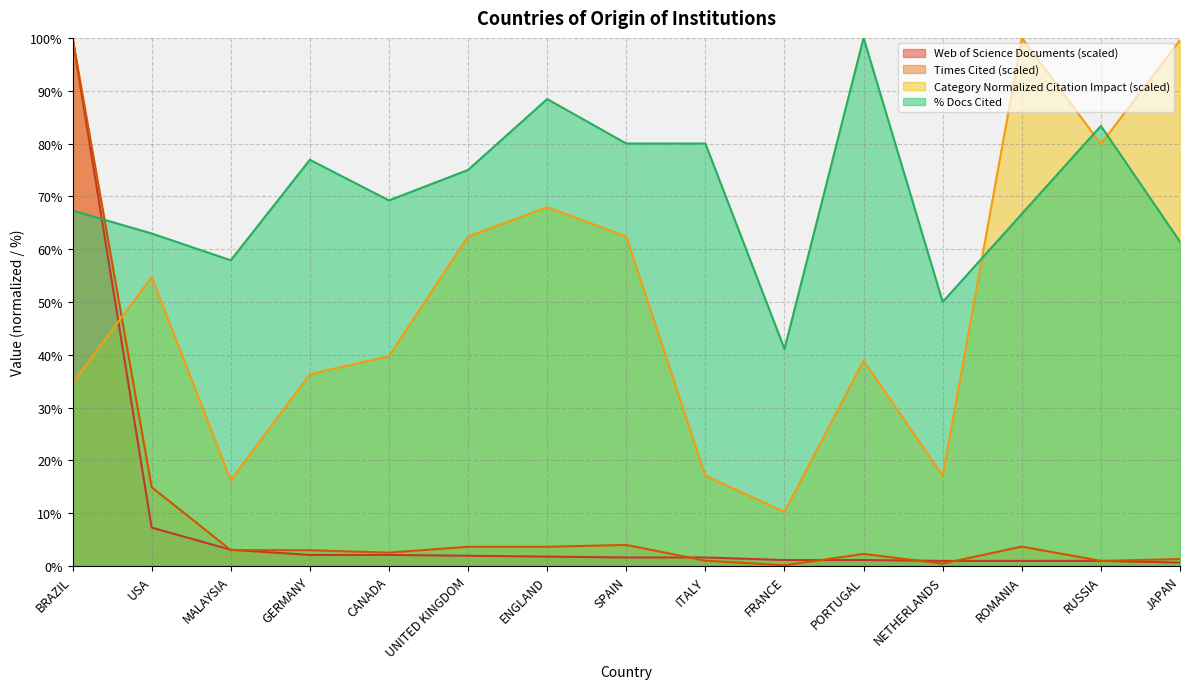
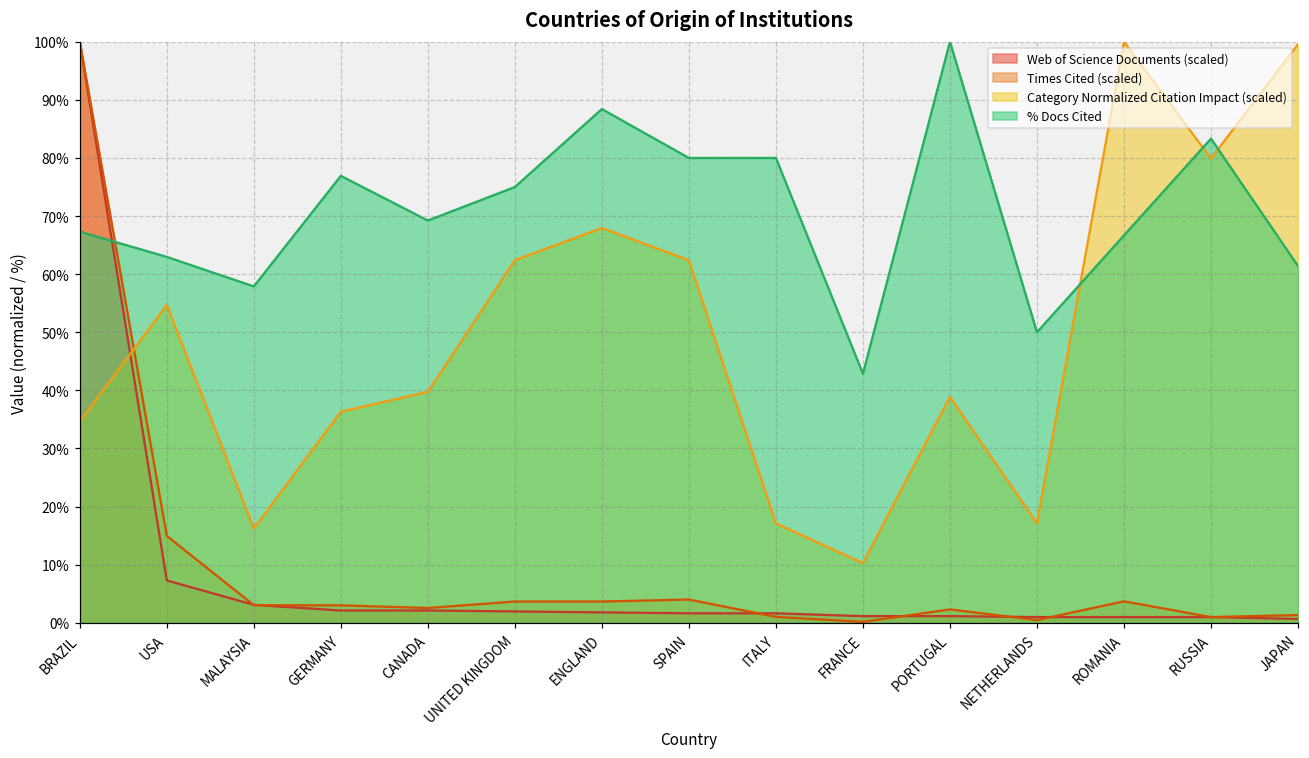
% Docs Cited, FRANCE: 41% -> 43%
